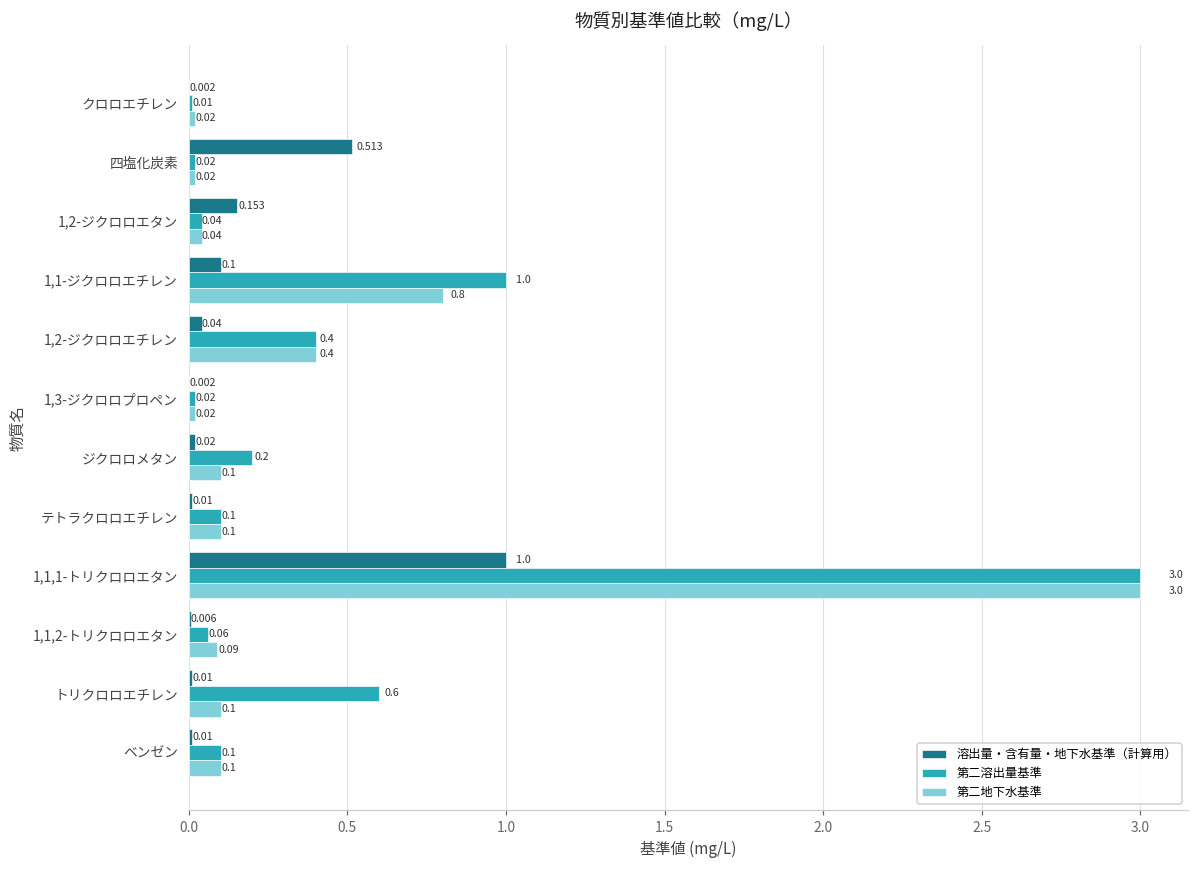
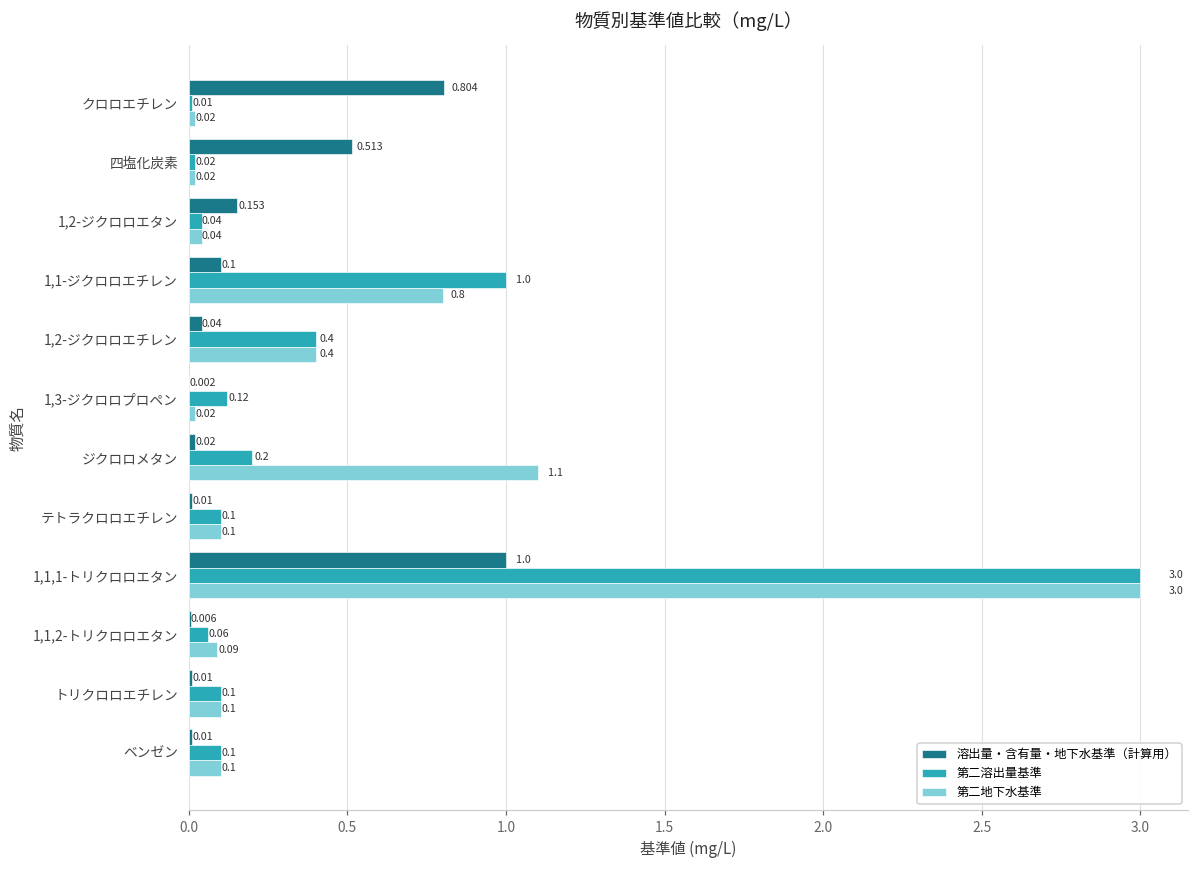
溶出量・含有量・地下水基準（計算用）, クロロエチレン: 0.002 -> 0.804
第二溶出量基準, 1,3-ジクロロプロペン: 0.02 -> 0.12
第二地下水基準, ジクロロメタン: 0.1 -> 1.1
第二溶出量基準, トリクロロエチレン: 0.6 -> 0.1
